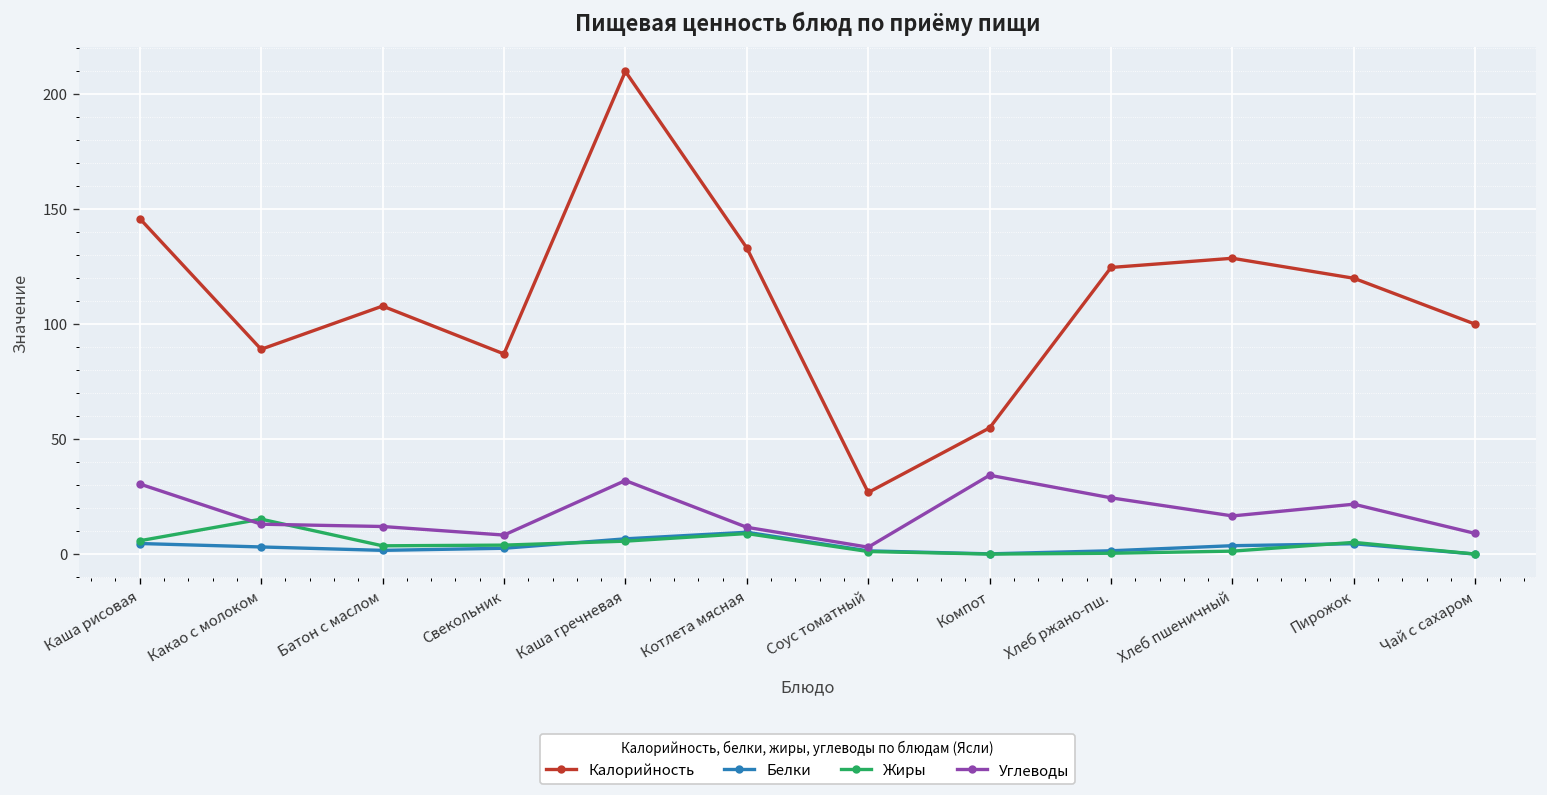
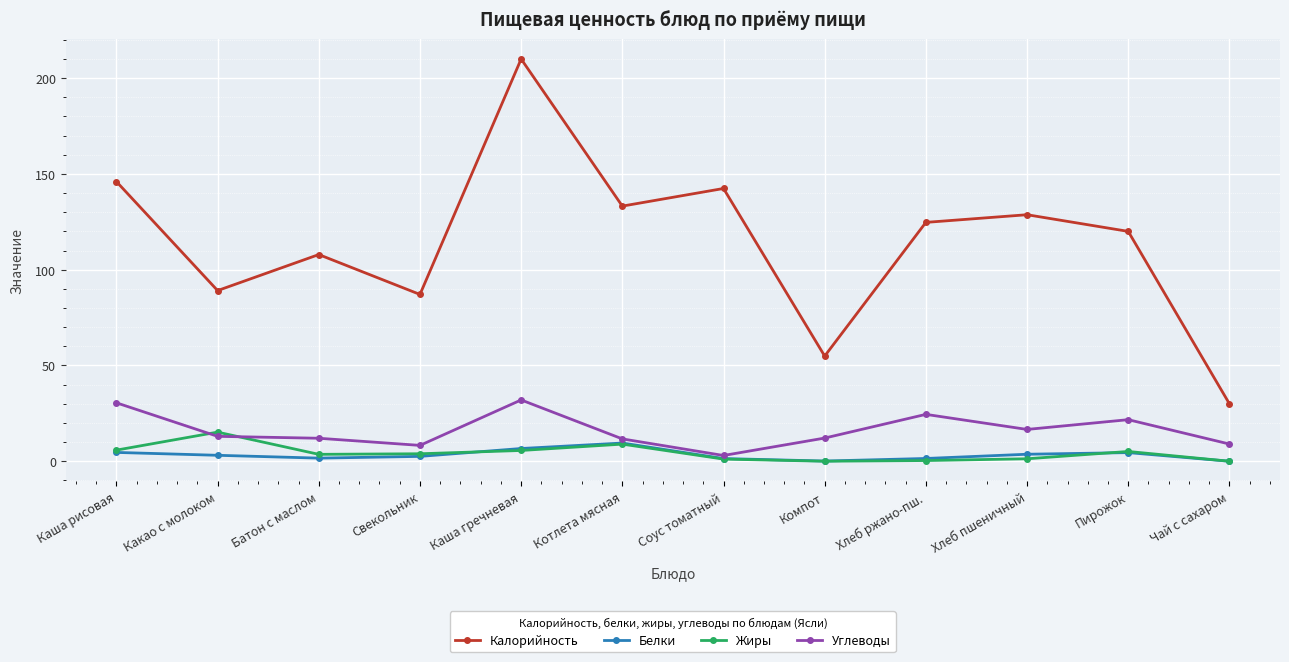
Калорийность, Соус томатный: 27 -> 142
Углеводы, Компот: 34 -> 12
Калорийность, Чай с сахаром: 100 -> 30
